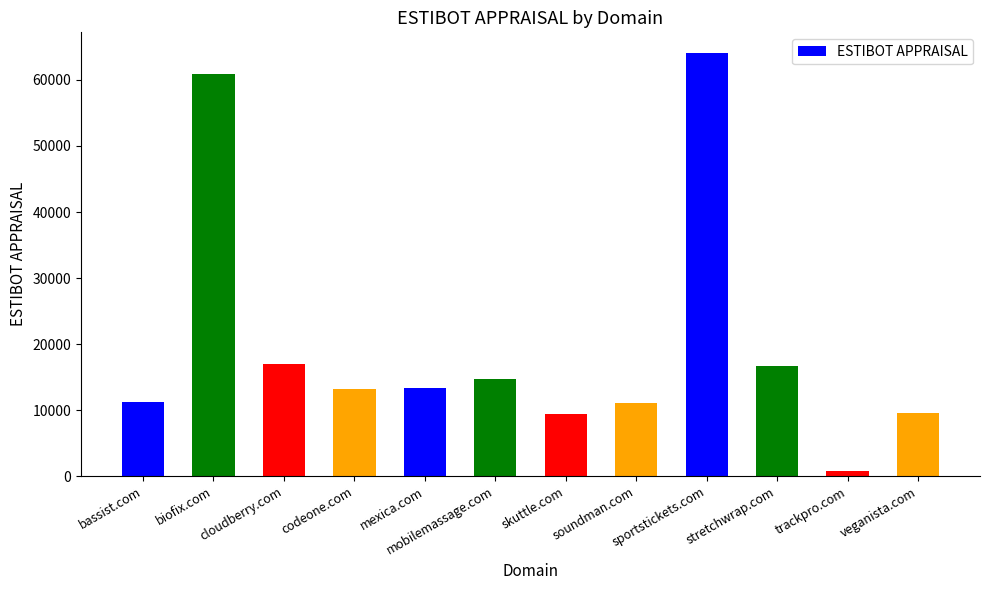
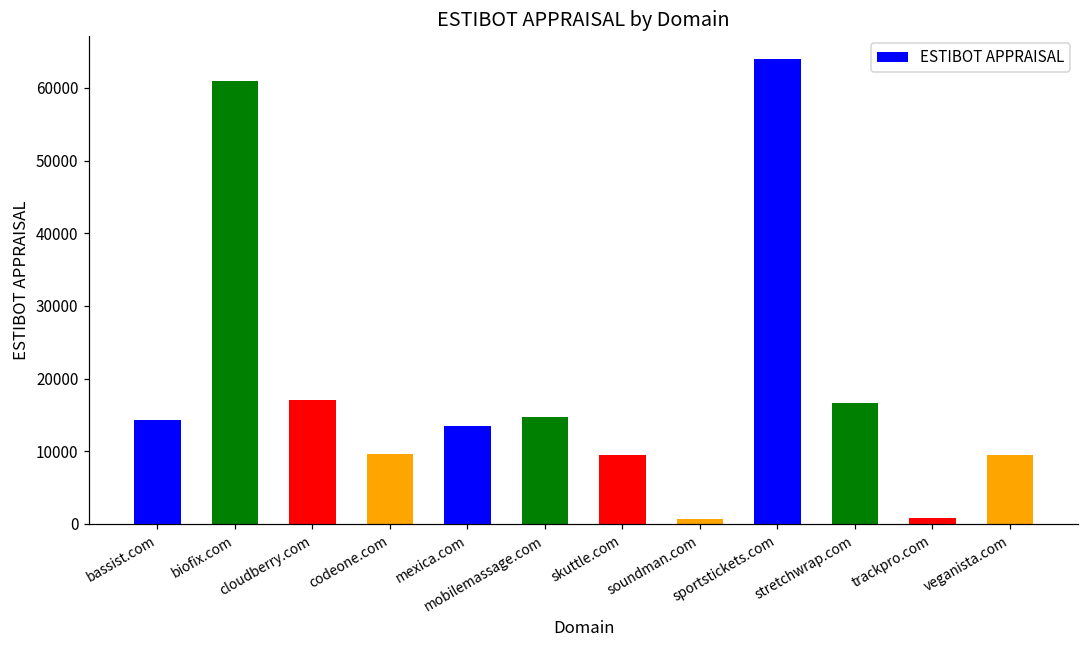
bassist.com: 11000 -> 14000
codeone.com: 13000 -> 10000
soundman.com: 11000 -> 1000
